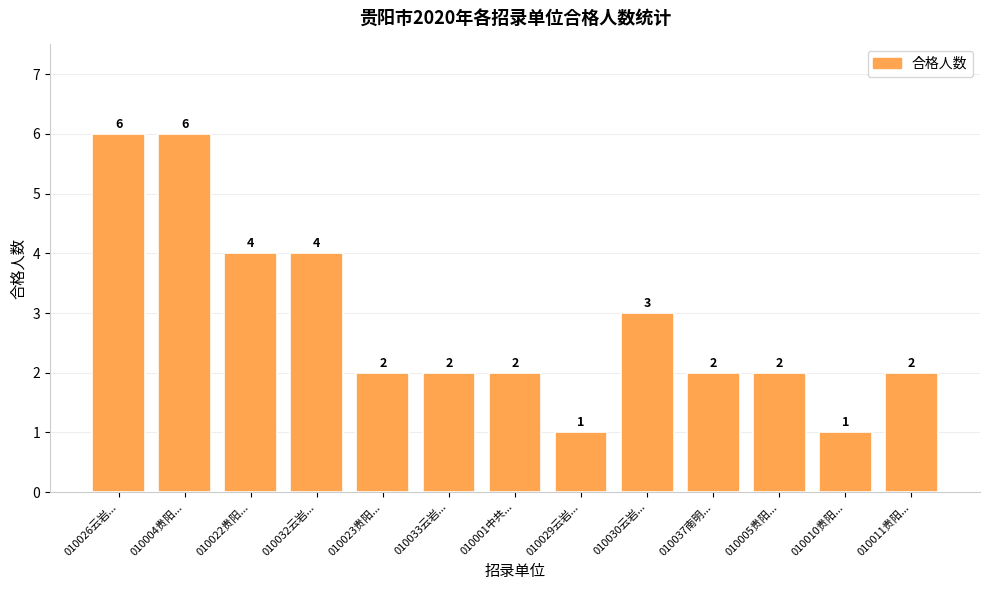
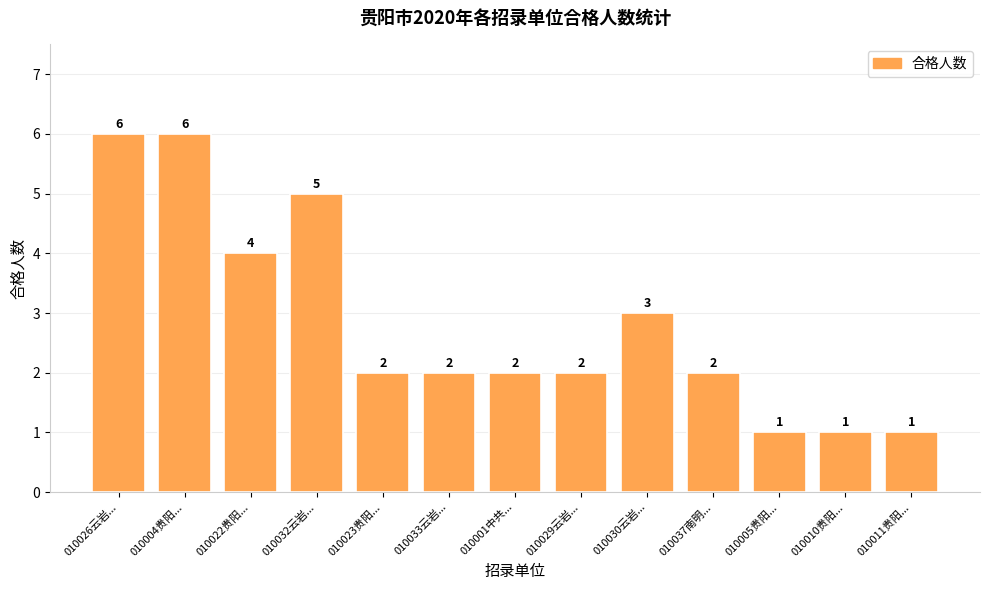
010032云岩...: 4 -> 5
010029云岩...: 1 -> 2
010005贵阳...: 2 -> 1
010011贵阳...: 2 -> 1
